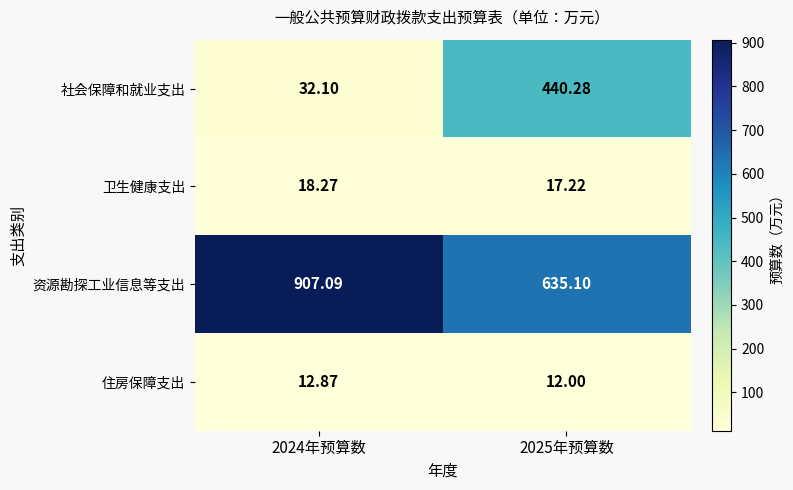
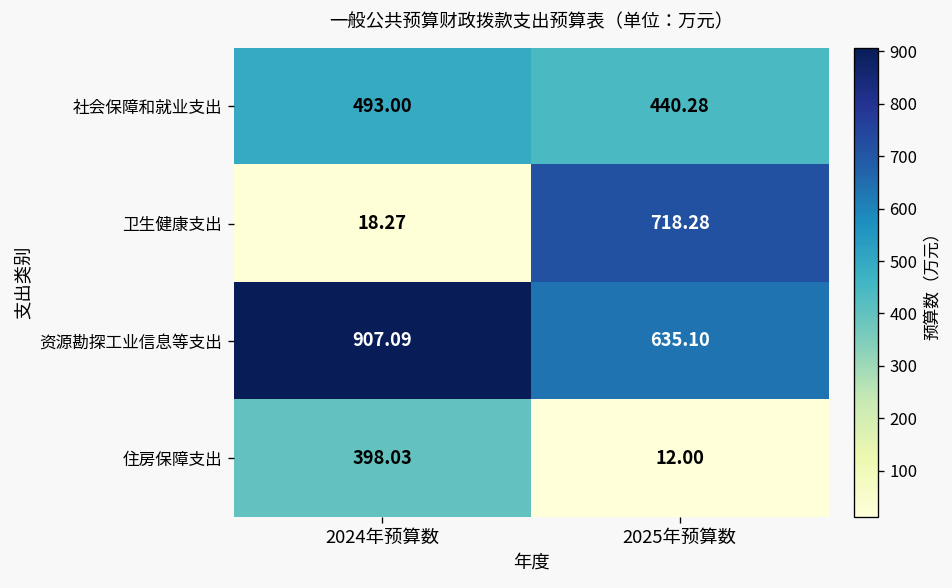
社会保障和就业支出, 2024年预算数: 32.10 -> 493.00
卫生健康支出, 2025年预算数: 17.22 -> 718.28
住房保障支出, 2024年预算数: 12.87 -> 398.03
